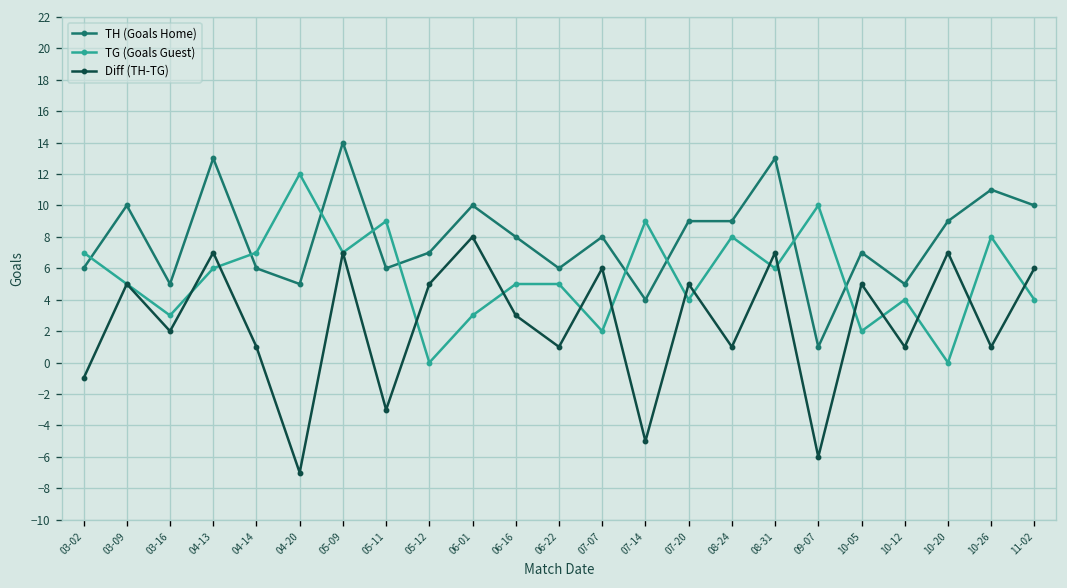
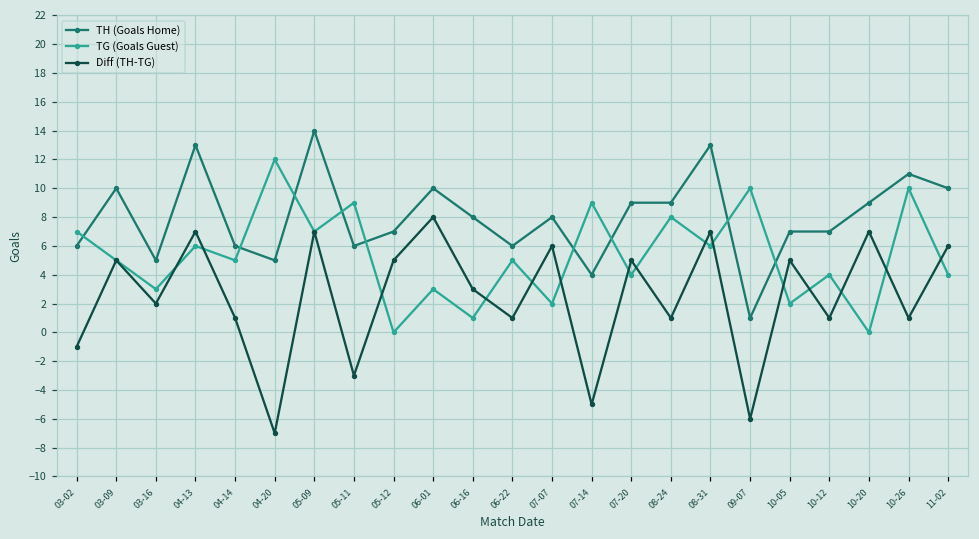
TG (Goals Guest), 04-14: 7 -> 5
TG (Goals Guest), 06-16: 5 -> 1
TH (Goals Home), 10-12: 5 -> 7
TG (Goals Guest), 10-26: 8 -> 10
